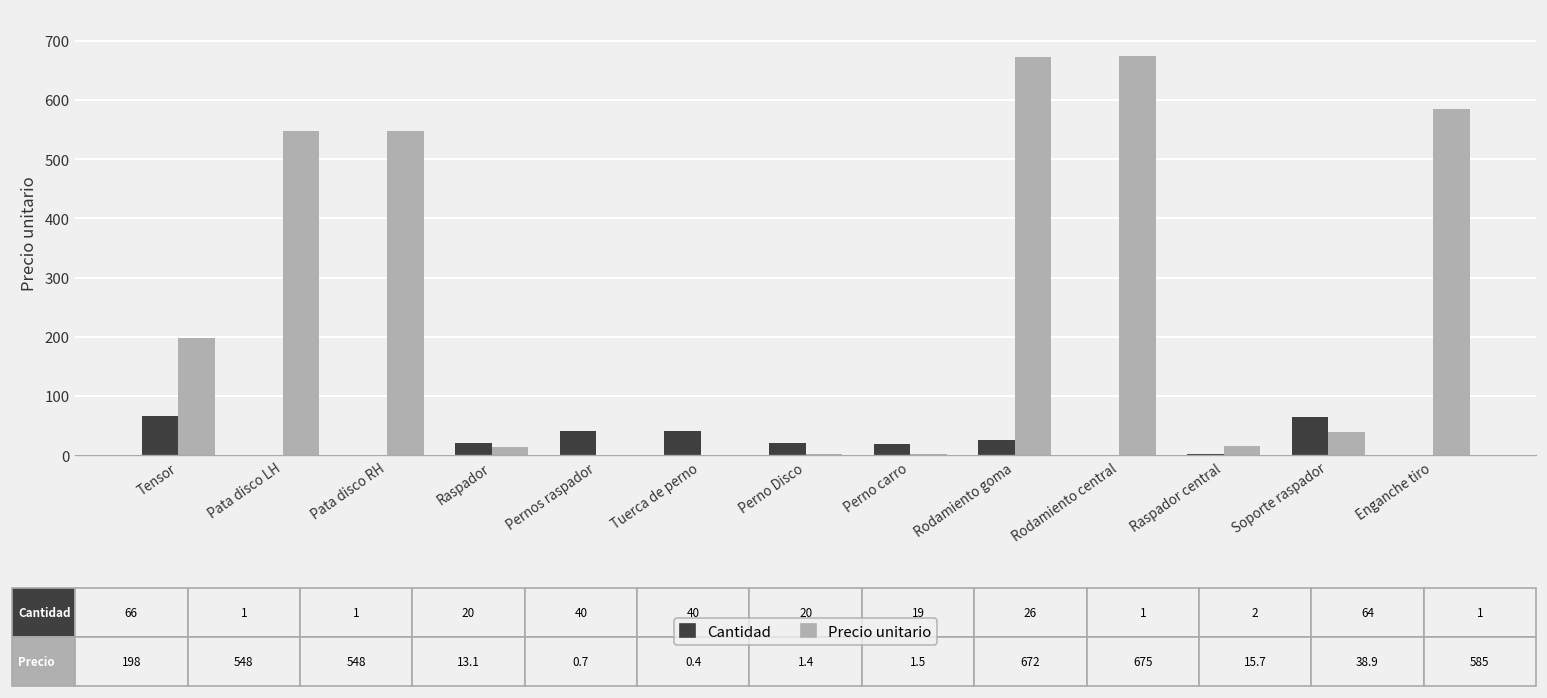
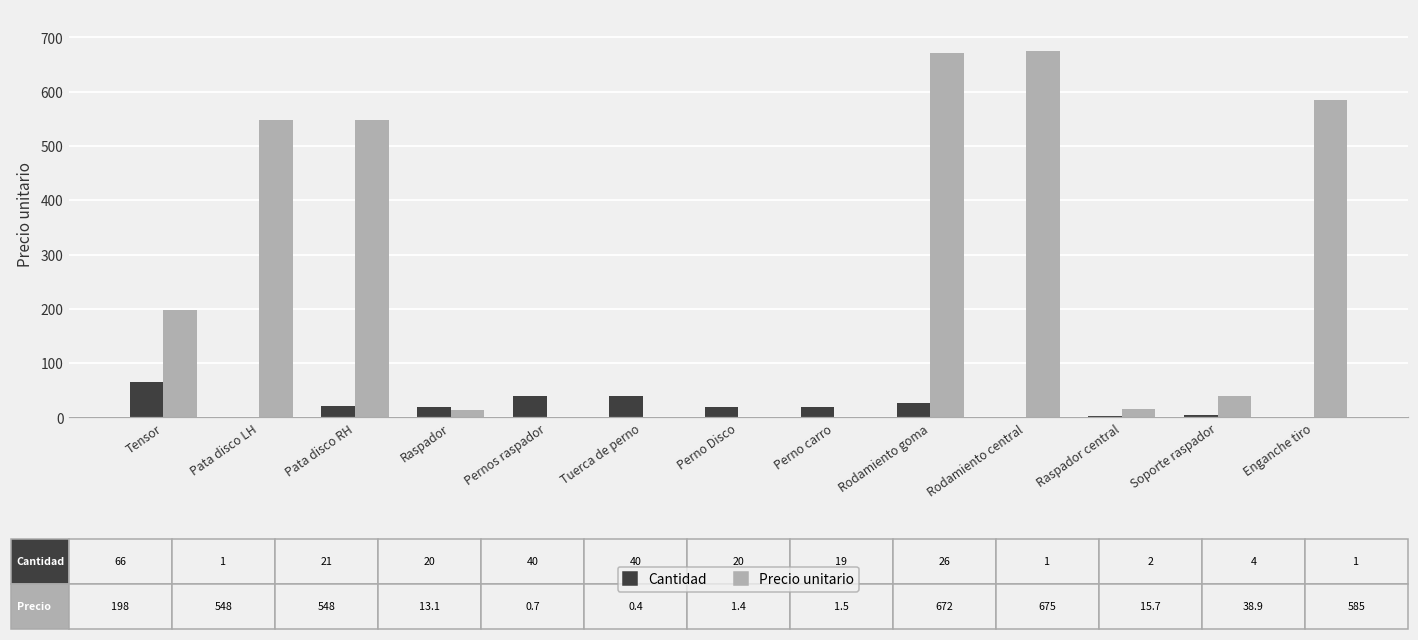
Cantidad, Pata disco RH: 1 -> 21
Cantidad, Soporte raspador: 64 -> 4
